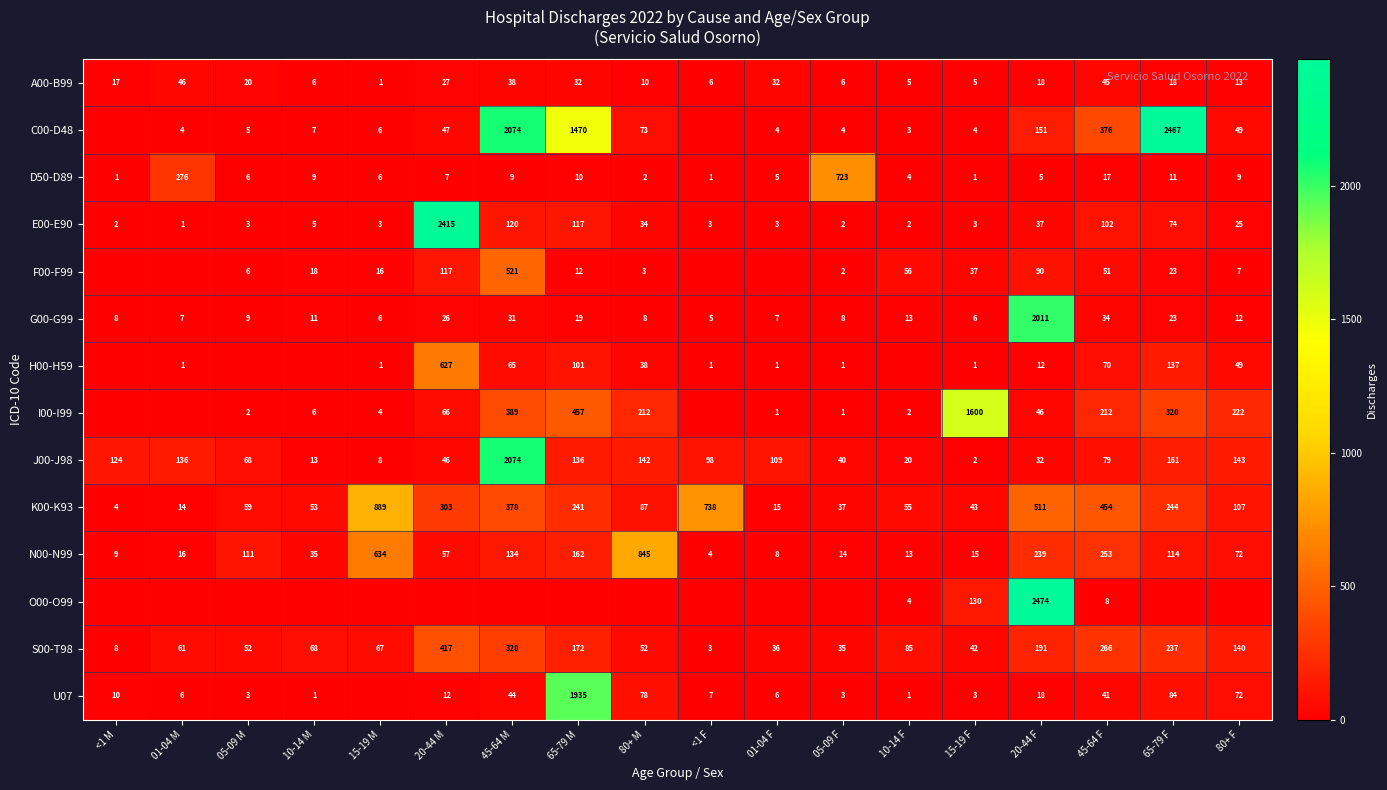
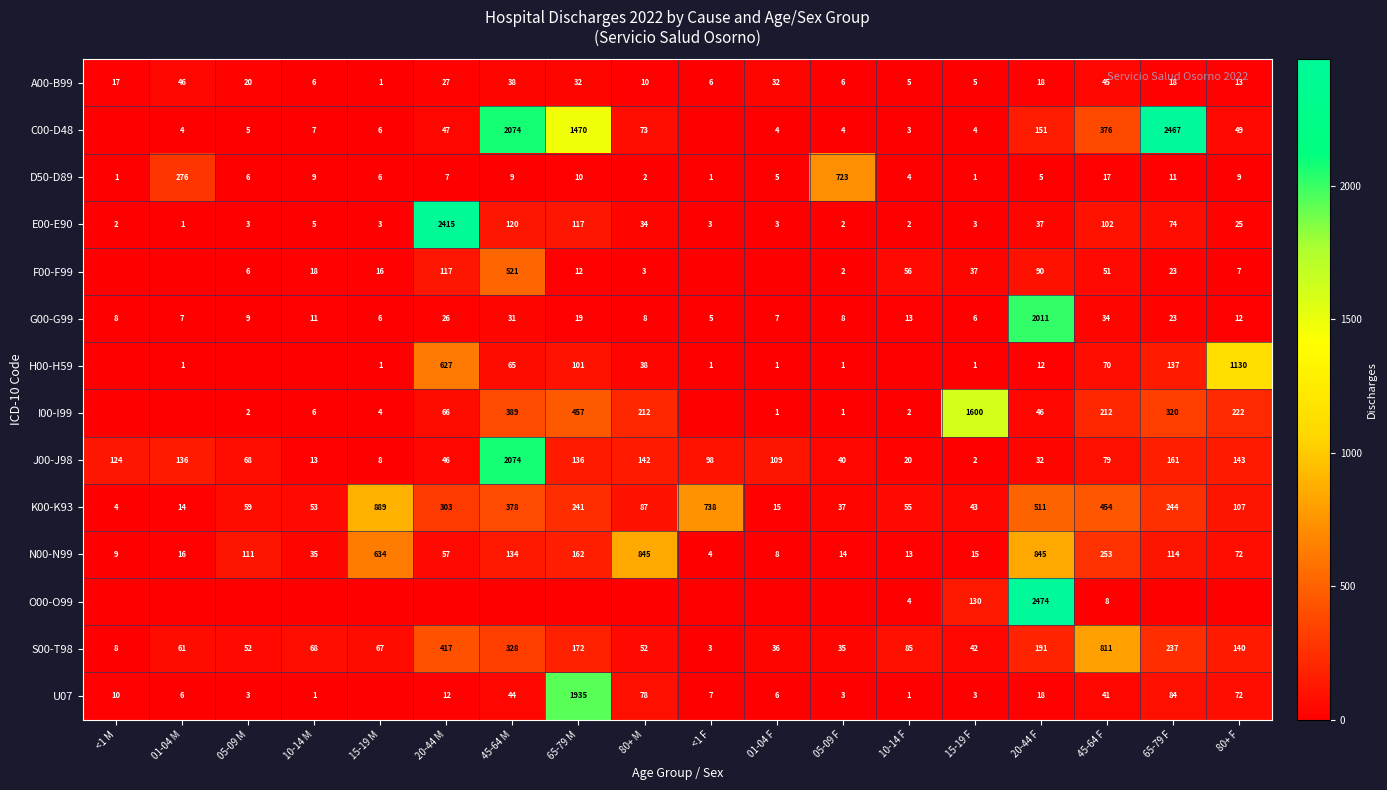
H00-H59, 80+ F: 49 -> 1130
N00-N99, 20-44 F: 239 -> 845
S00-T98, 45-64 F: 266 -> 811
